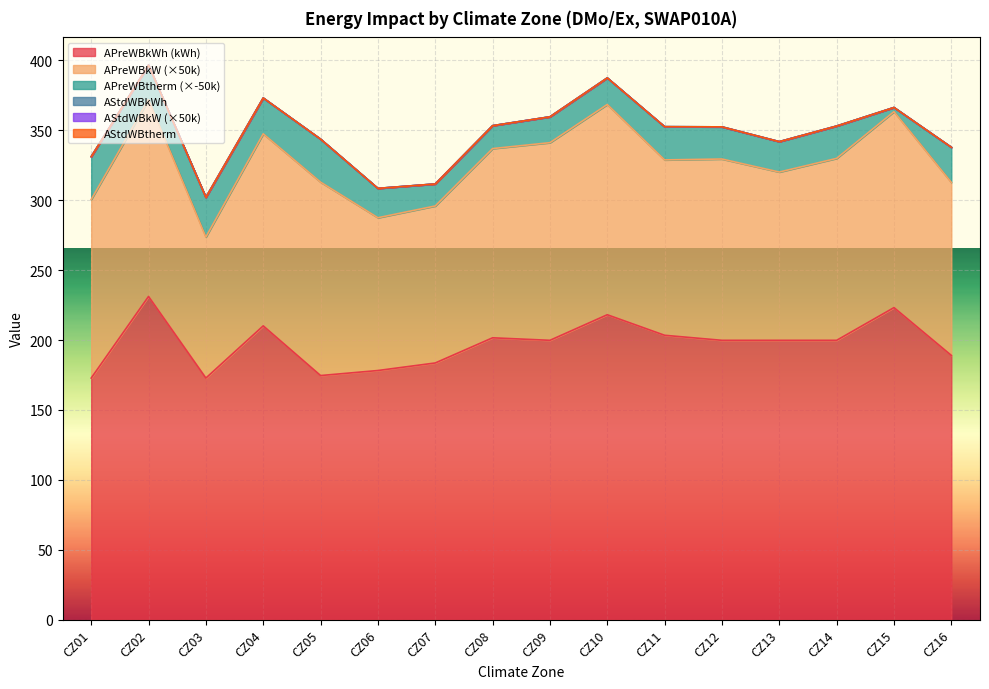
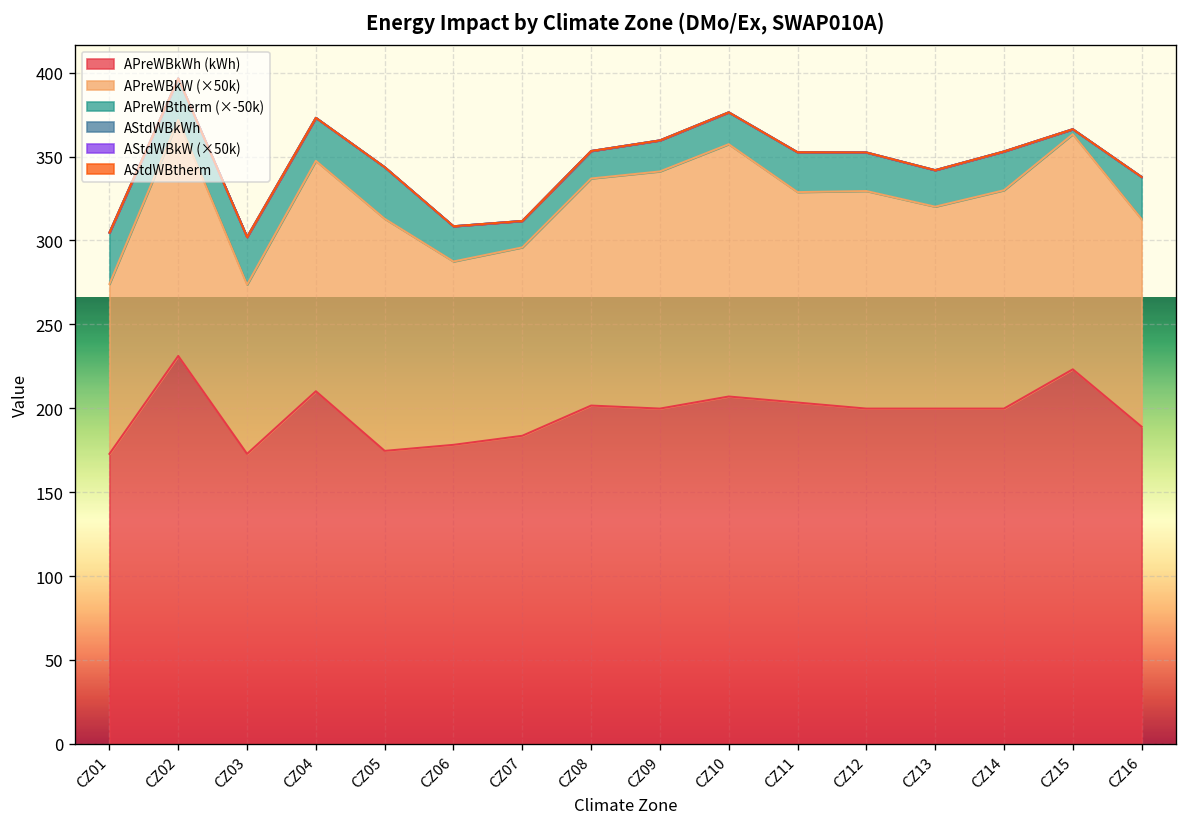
APreWBkW (×50k), CZ01: 128 -> 101
APreWBkWh (kWh), CZ10: 218 -> 207
